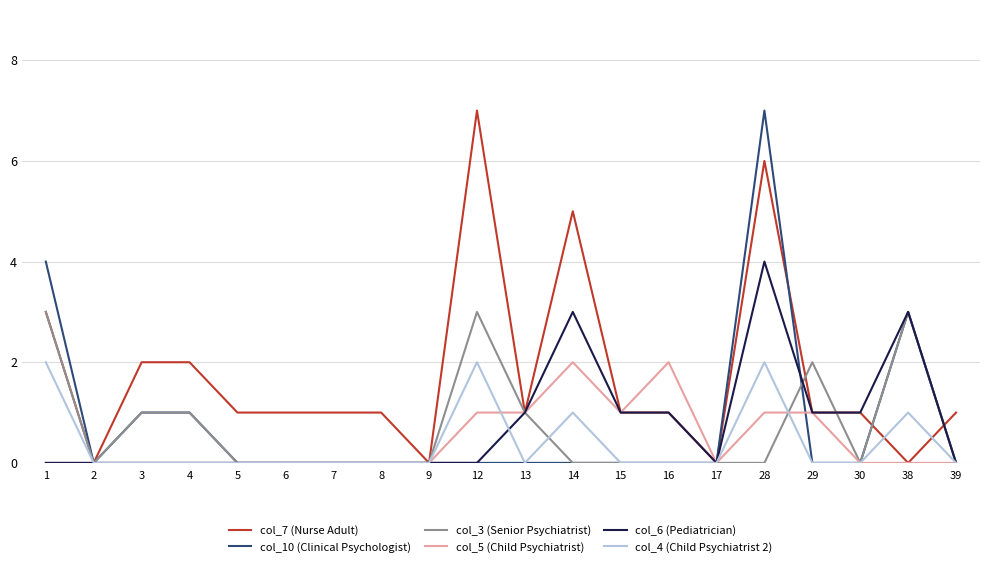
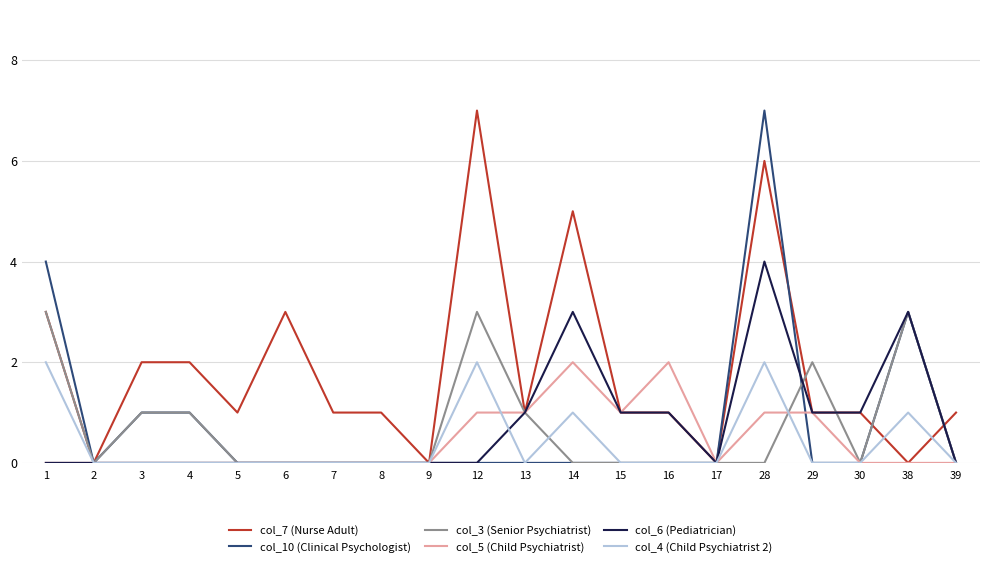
col_7 (Nurse Adult), 6: 1 -> 3
